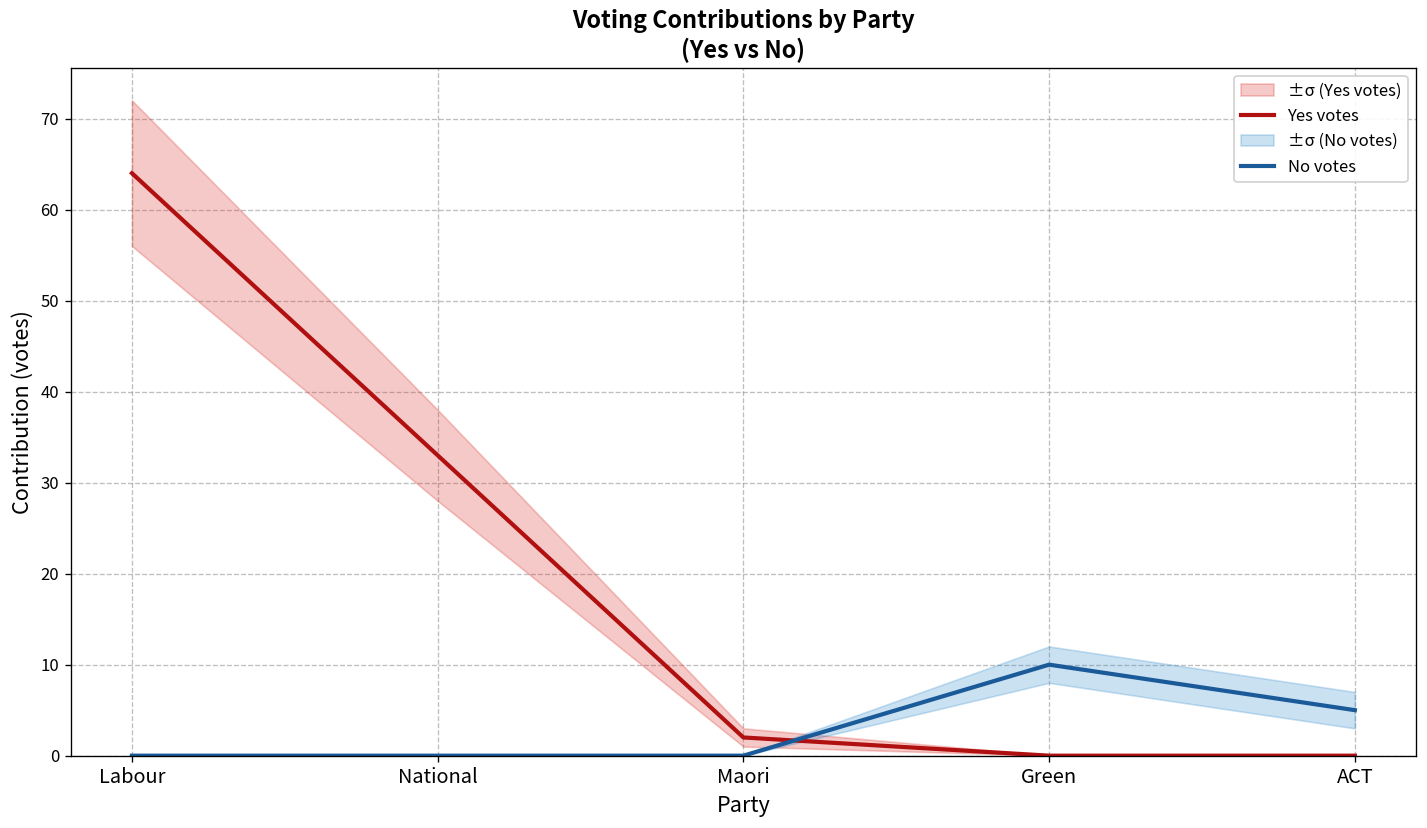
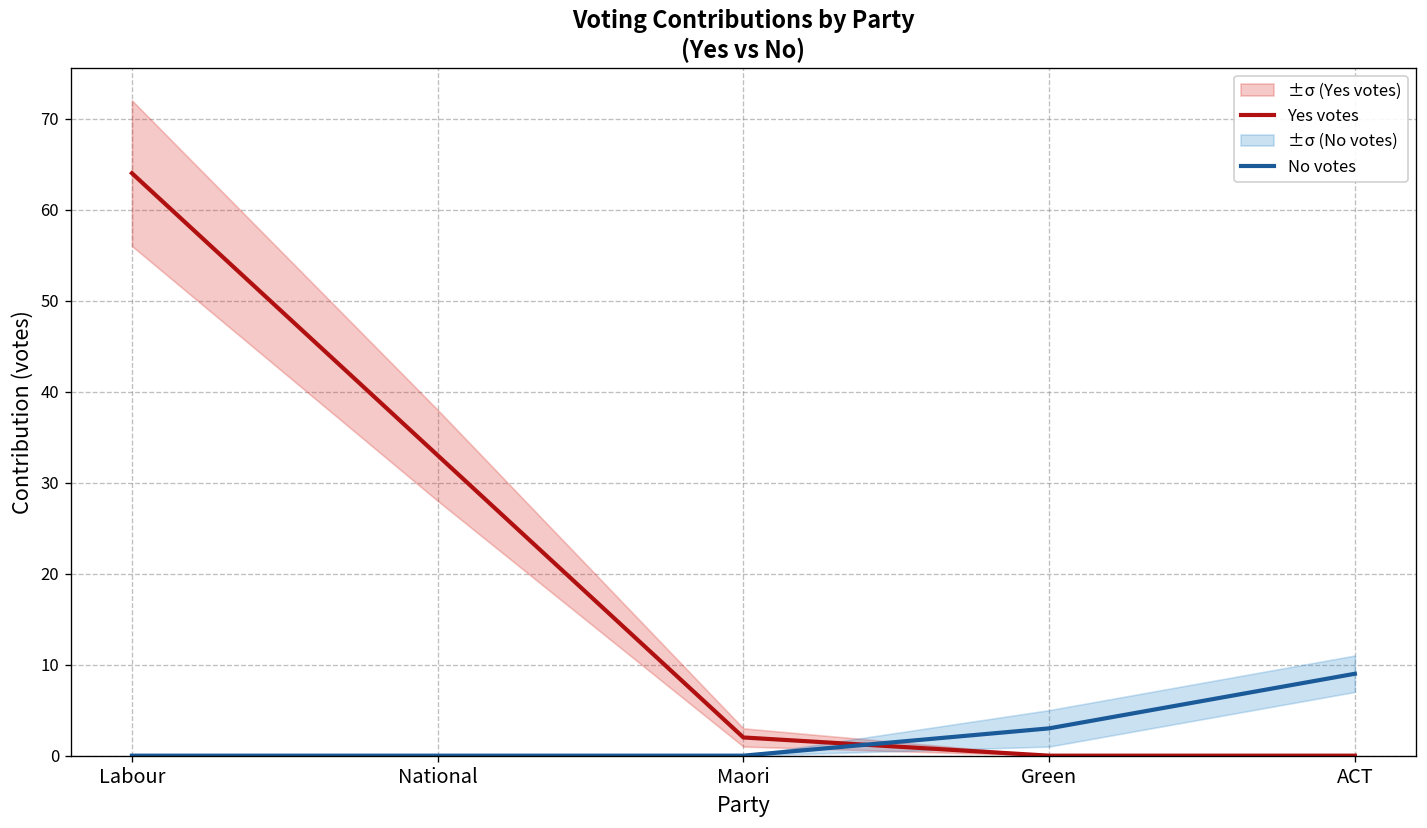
No votes, Green: 10 -> 3
No votes, ACT: 5 -> 9
